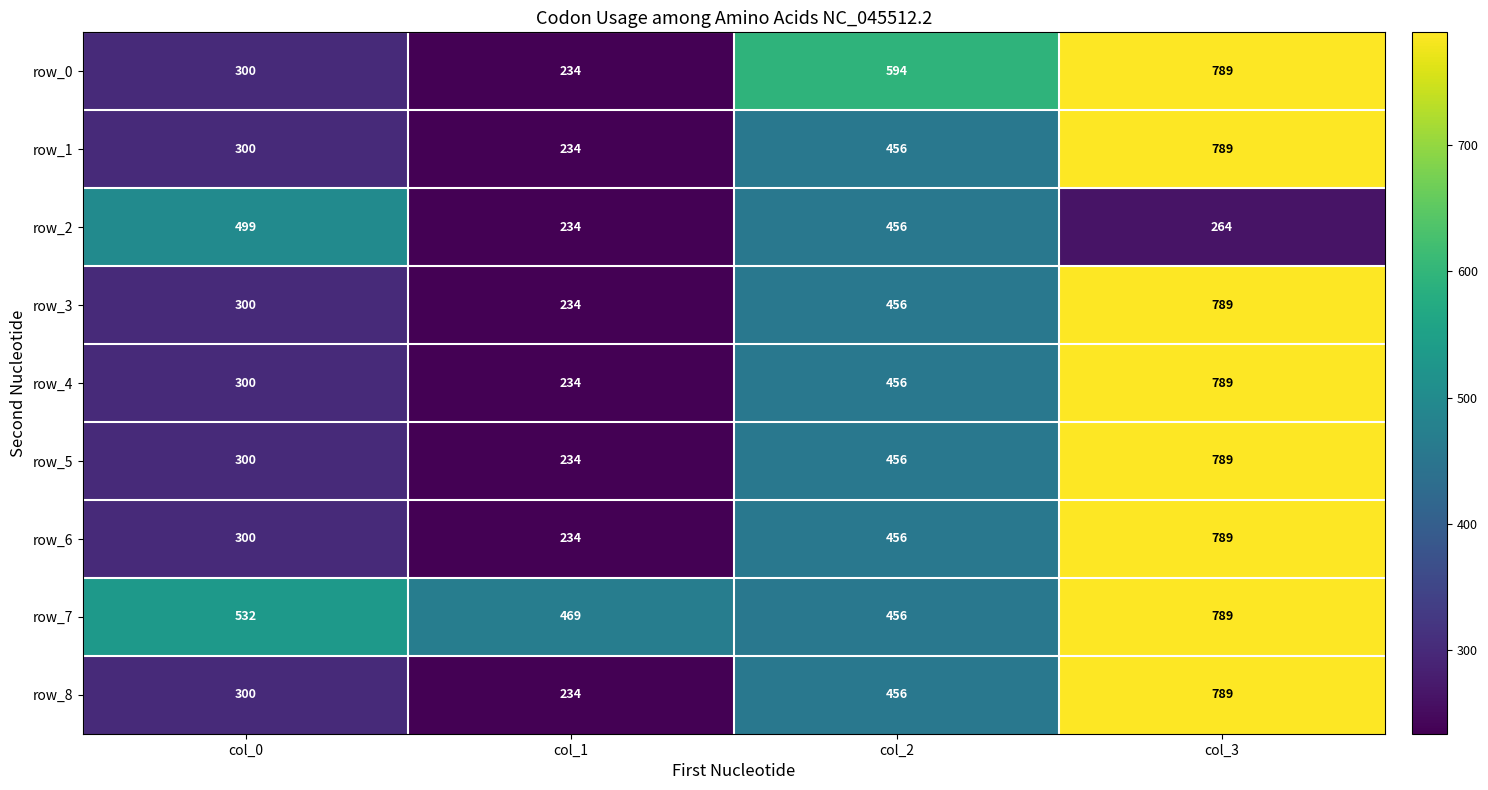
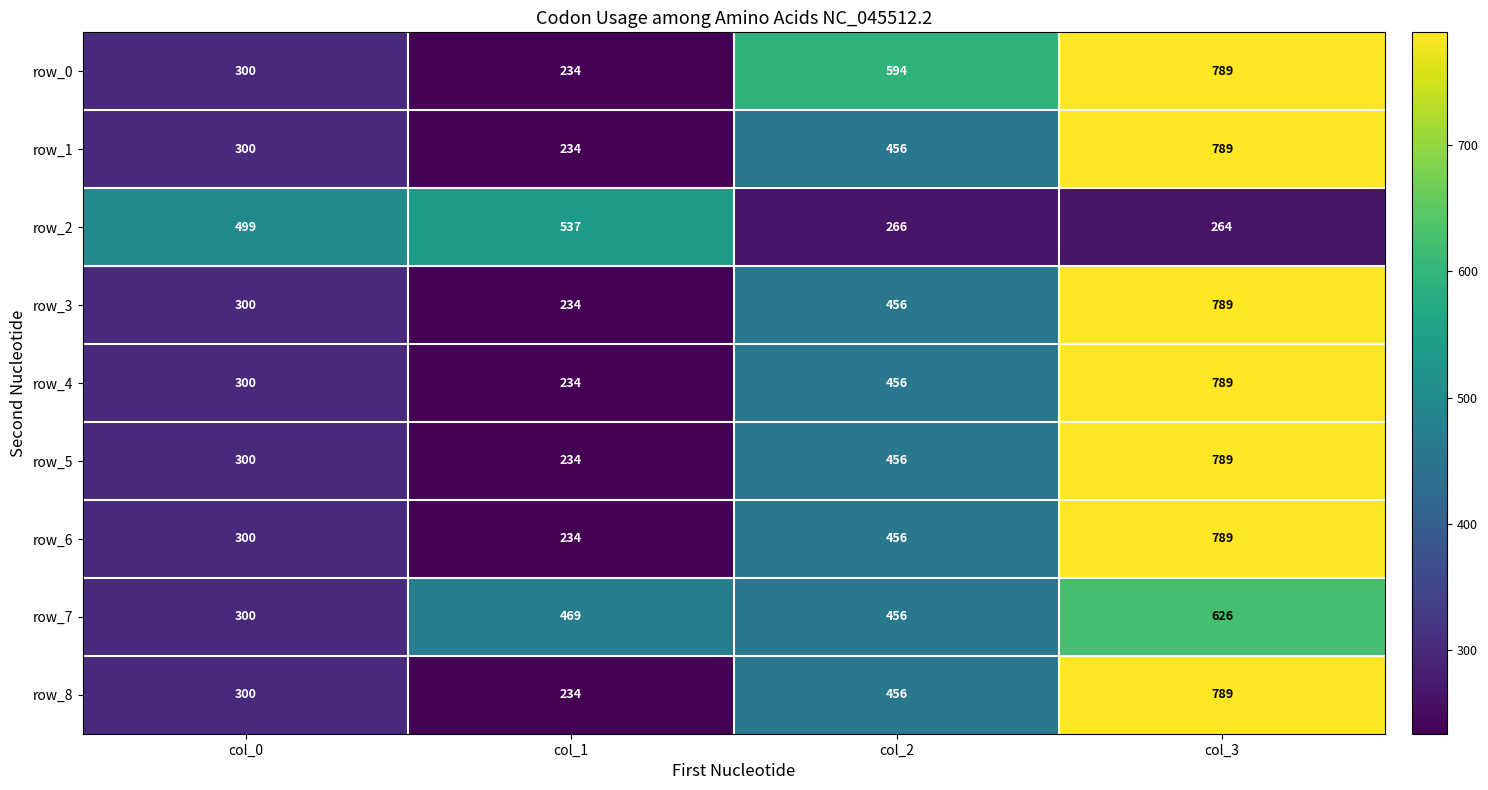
row_2, col_1: 234 -> 537
row_2, col_2: 456 -> 266
row_7, col_0: 532 -> 300
row_7, col_3: 789 -> 626
